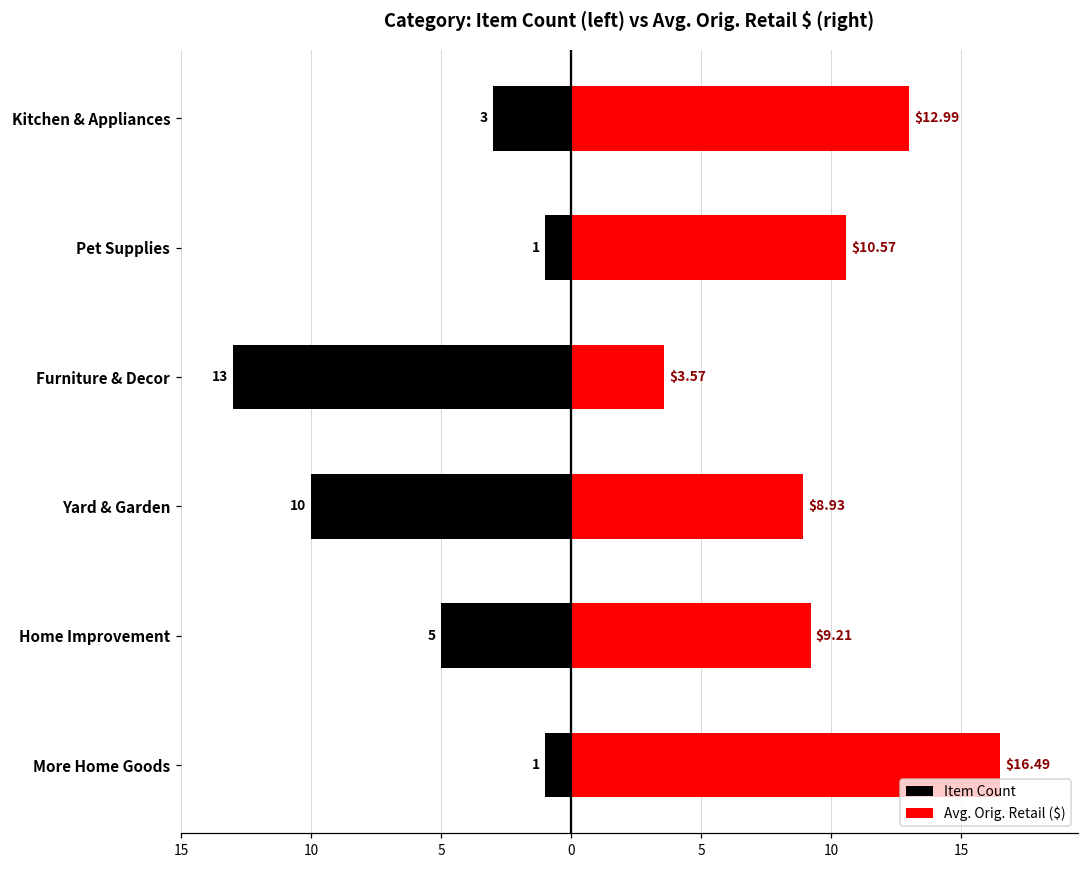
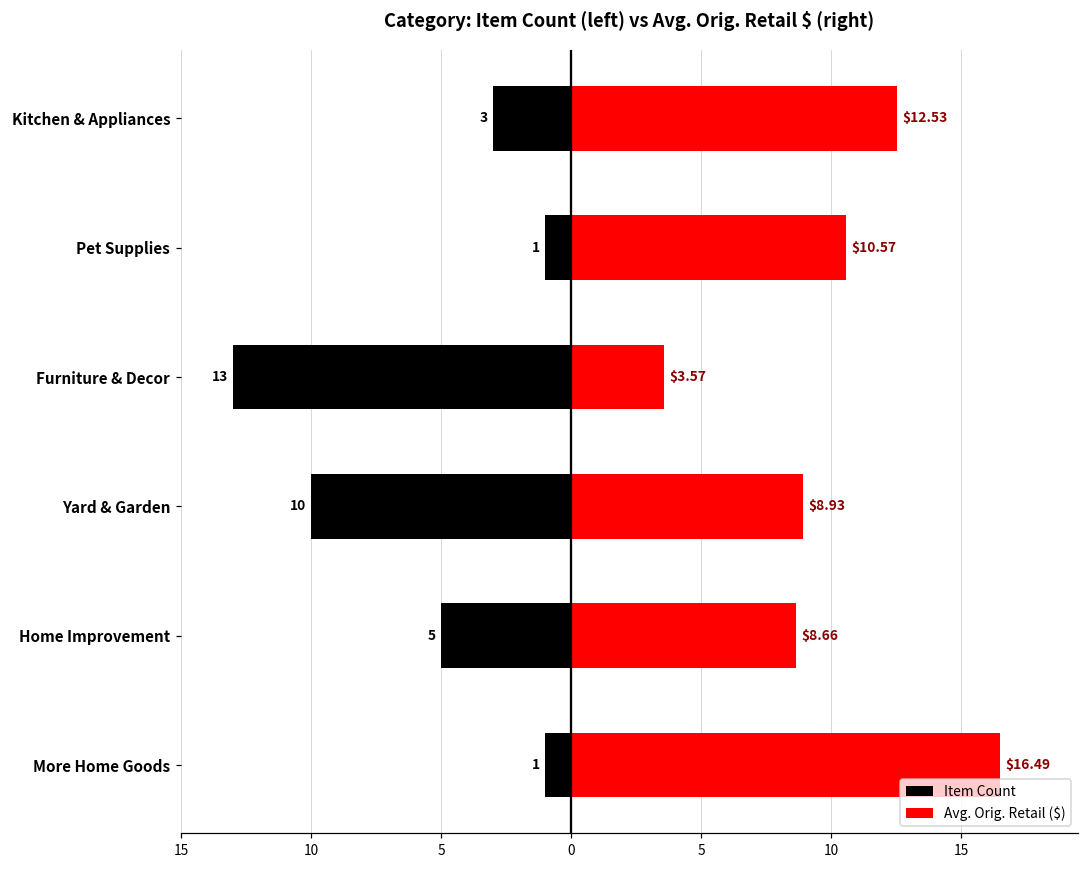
Avg. Orig. Retail ($), Kitchen & Appliances: $12.99 -> $12.53
Avg. Orig. Retail ($), Home Improvement: $9.21 -> $8.66
